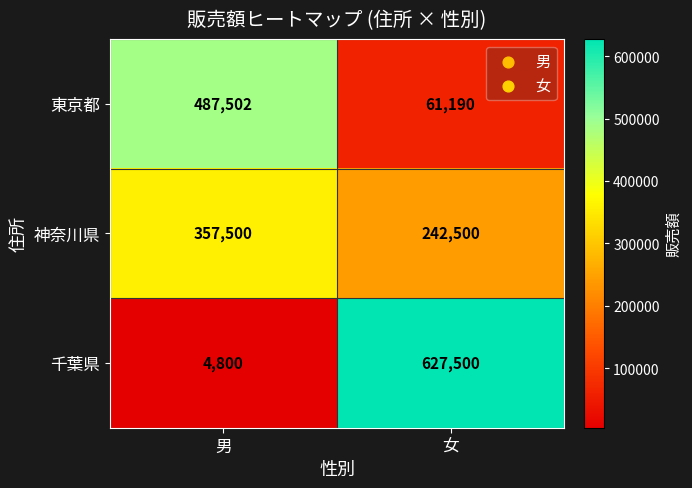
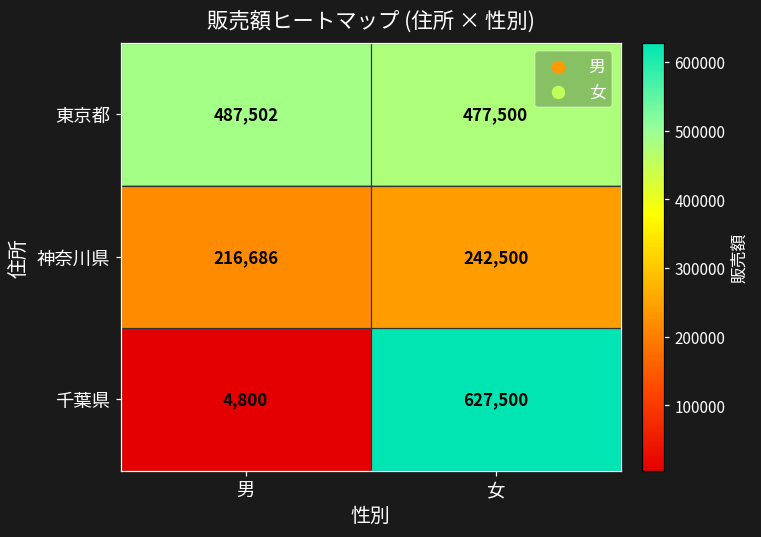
東京都, 女: 61,190 -> 477,500
神奈川県, 男: 357,500 -> 216,686
